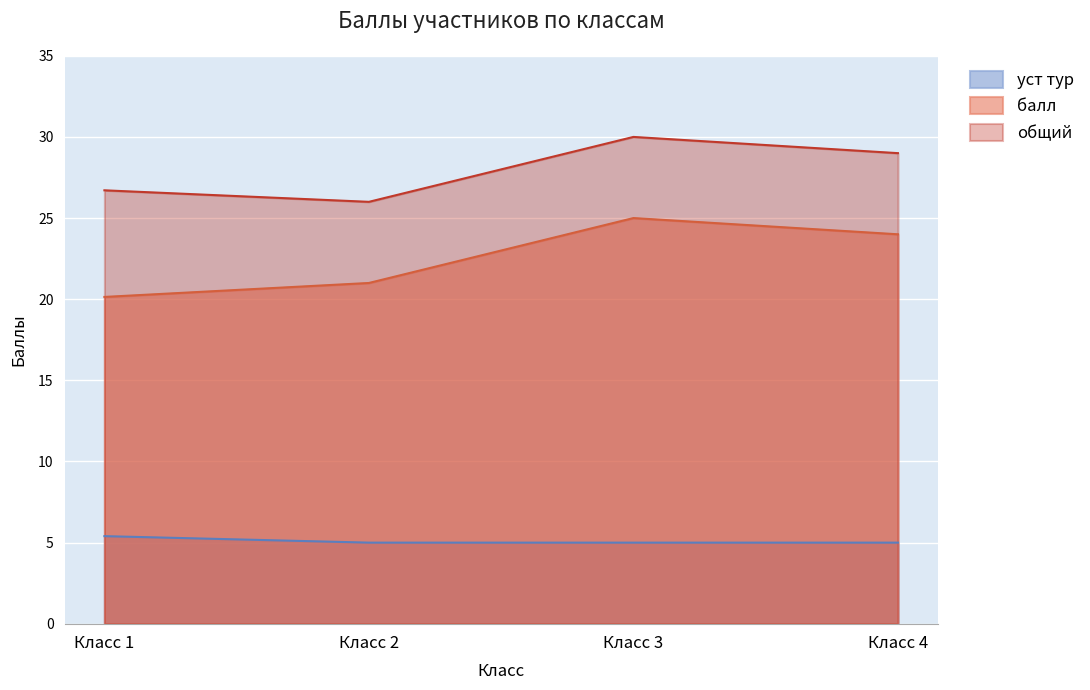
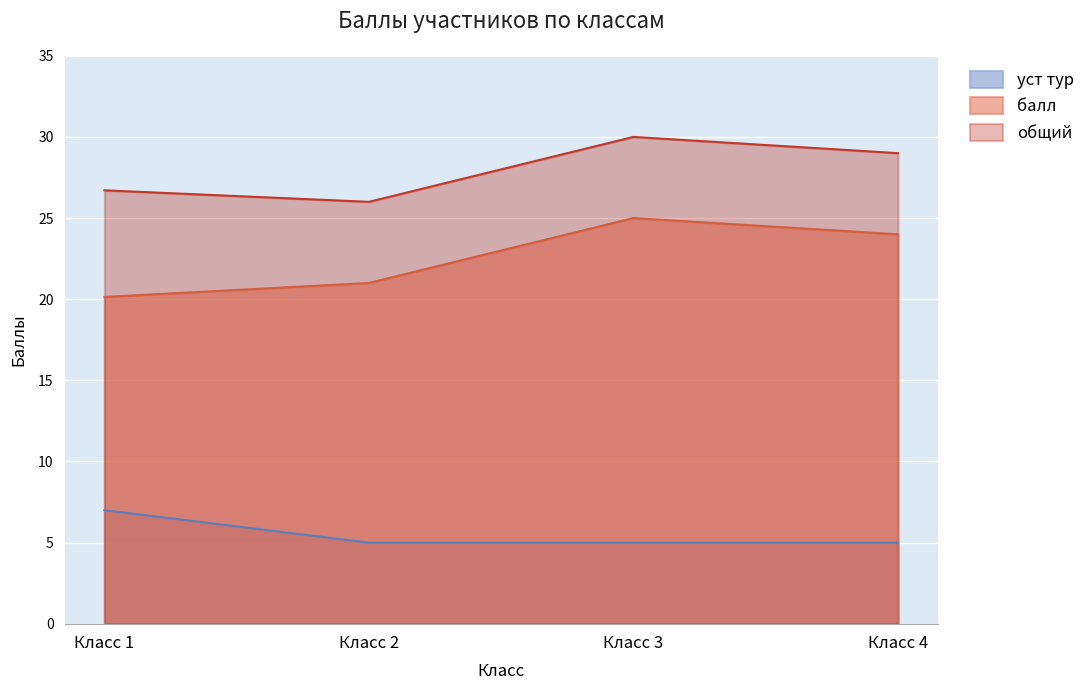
уст тур, Класс 1: 5.4 -> 7.0
